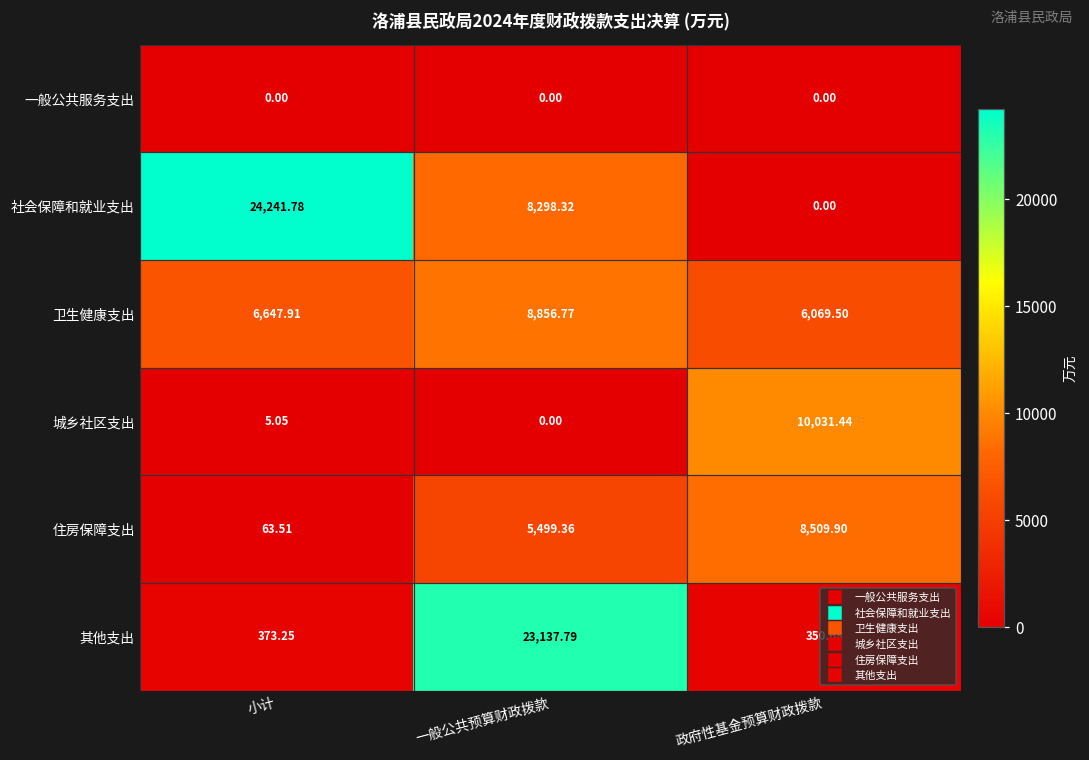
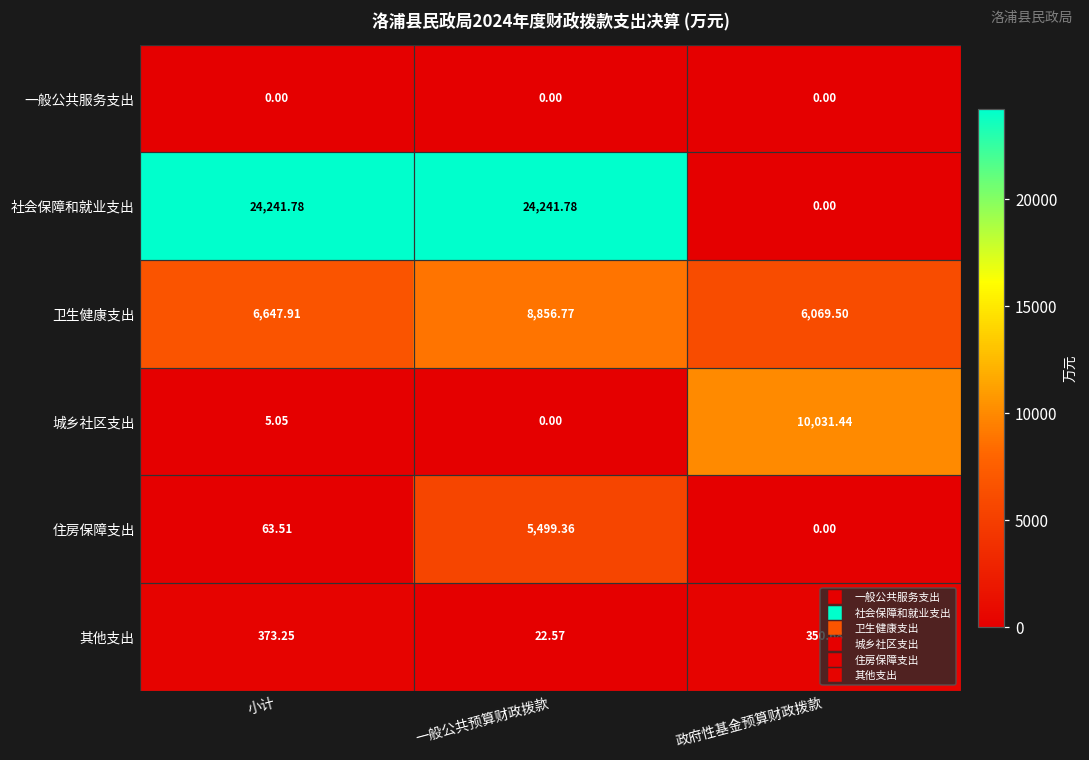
社会保障和就业支出, 一般公共预算财政拨款: 8,298.32 -> 24,241.78
住房保障支出, 政府性基金预算财政拨款: 8,509.90 -> 0.00
其他支出, 一般公共预算财政拨款: 23,137.79 -> 22.57
